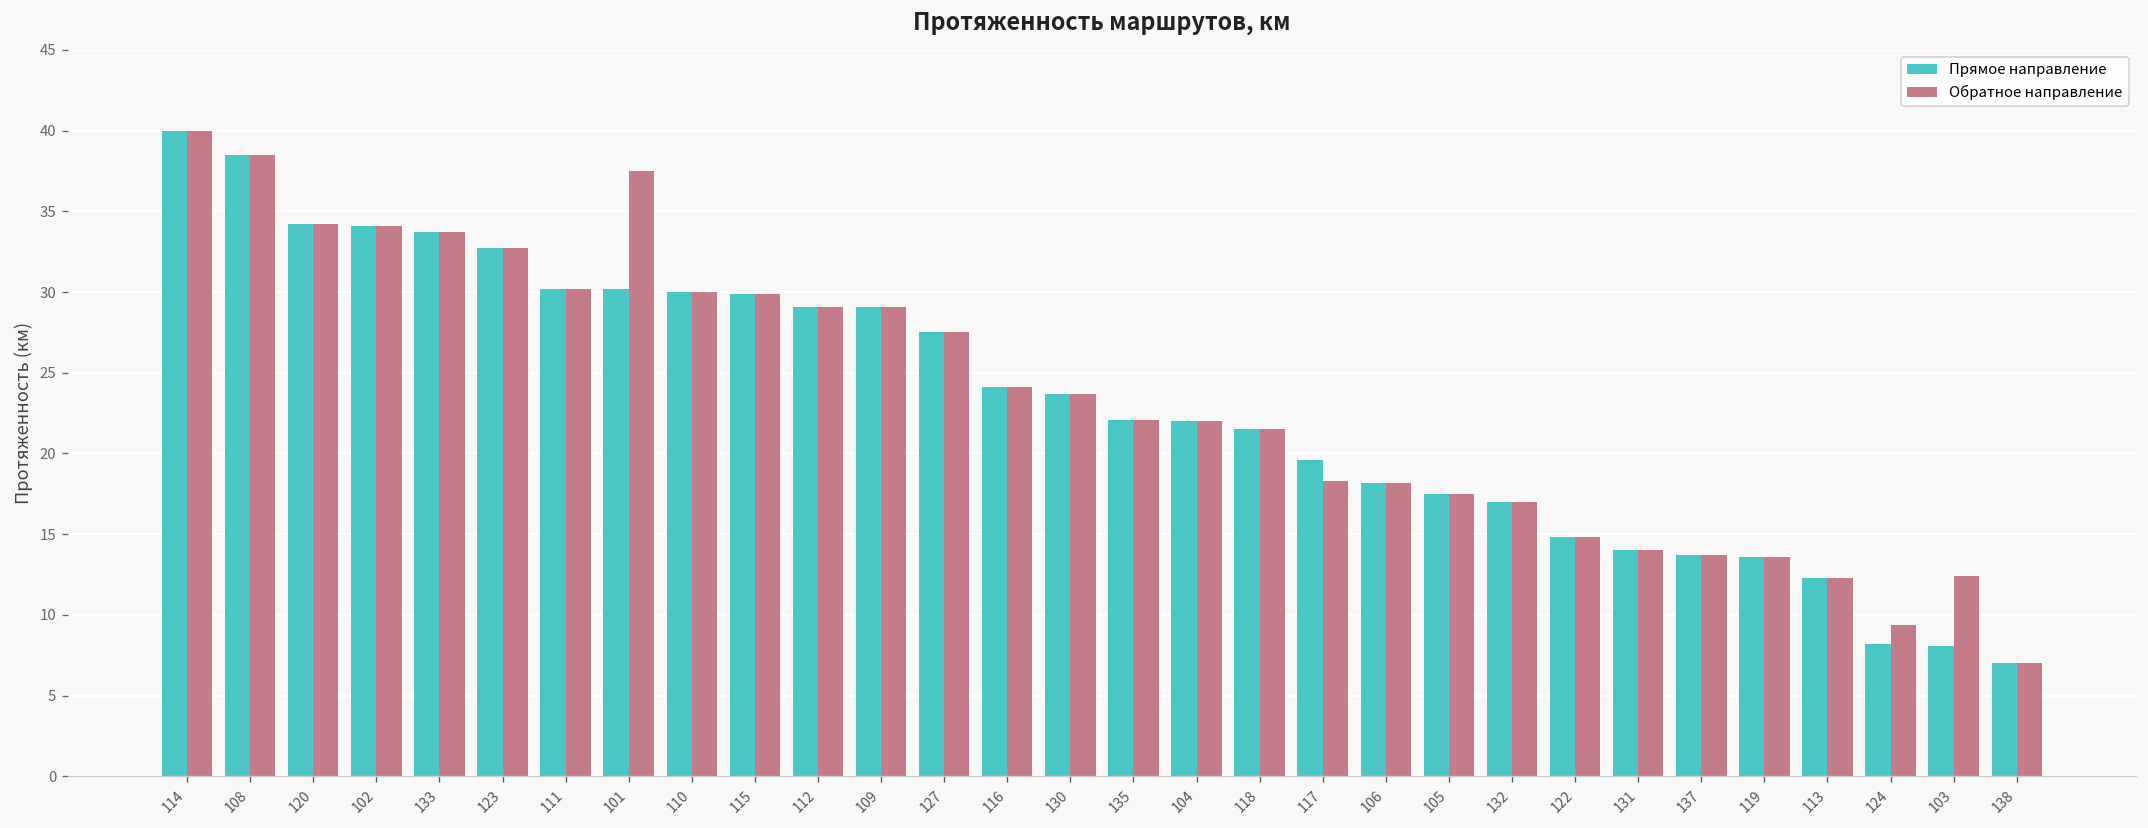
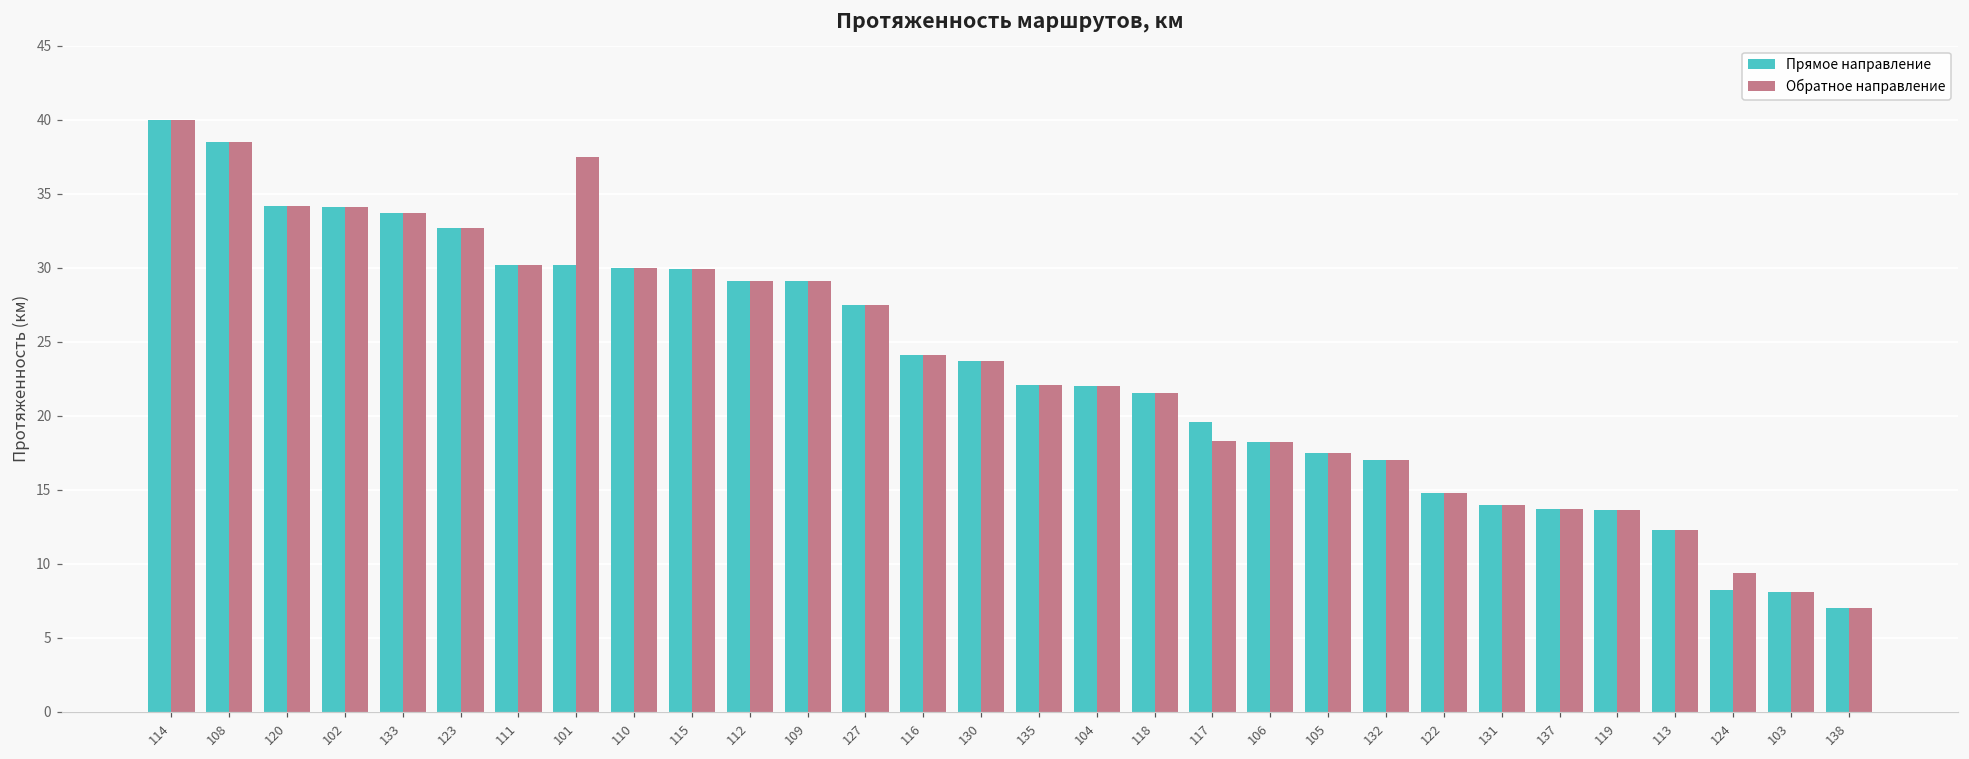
Обратное направление, 103: 12.4 -> 8.1
